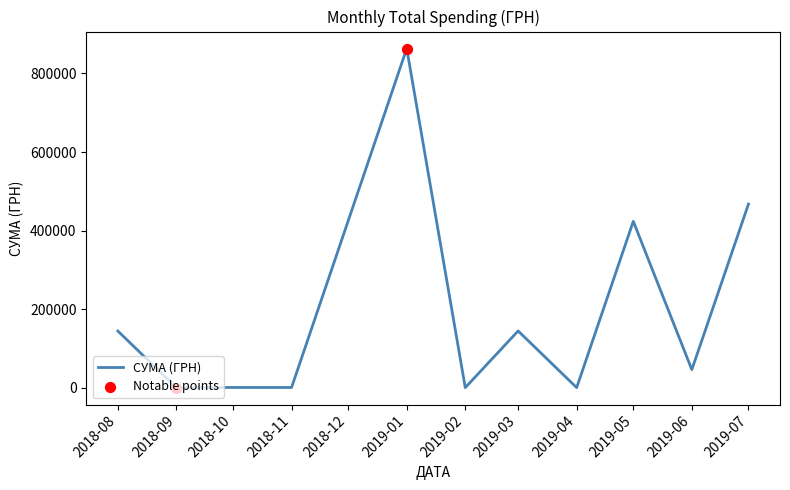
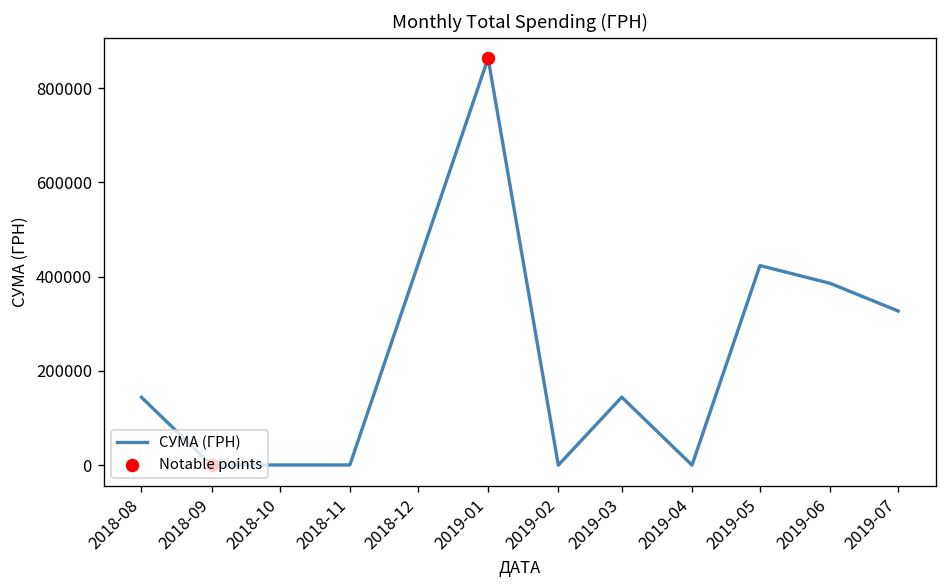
СУМА (ГРН), 2019-06: 50000 -> 390000
СУМА (ГРН), 2019-07: 470000 -> 330000
